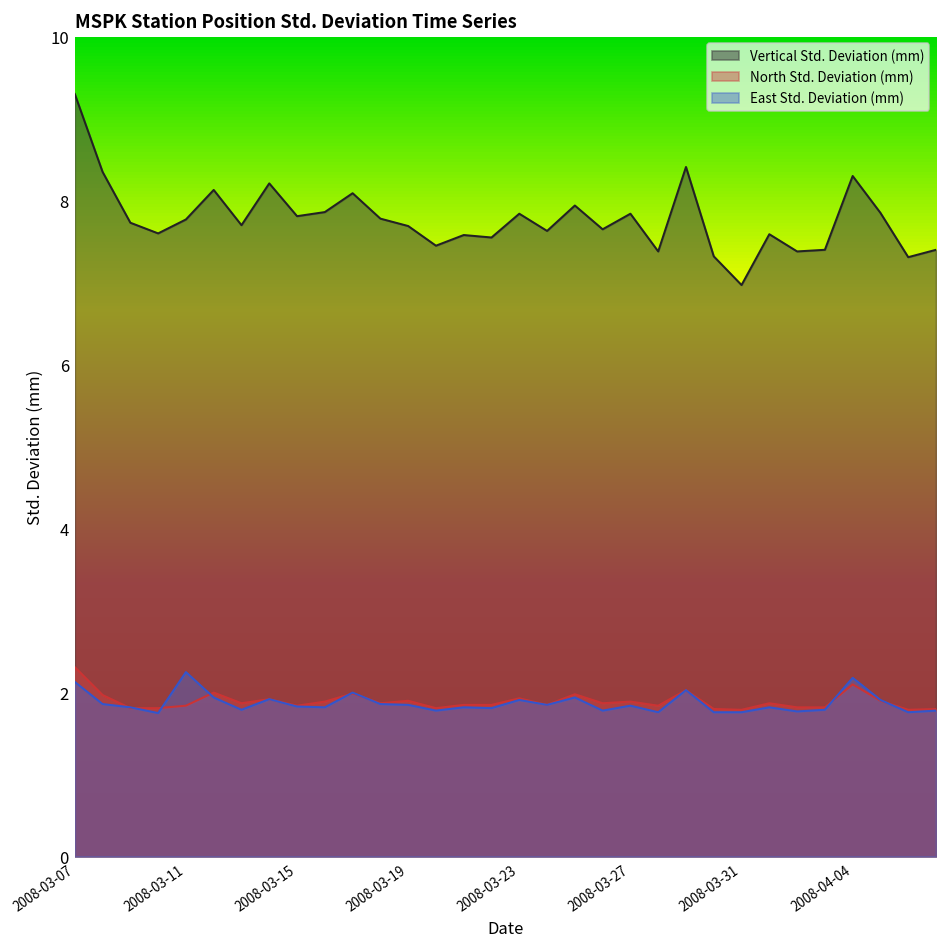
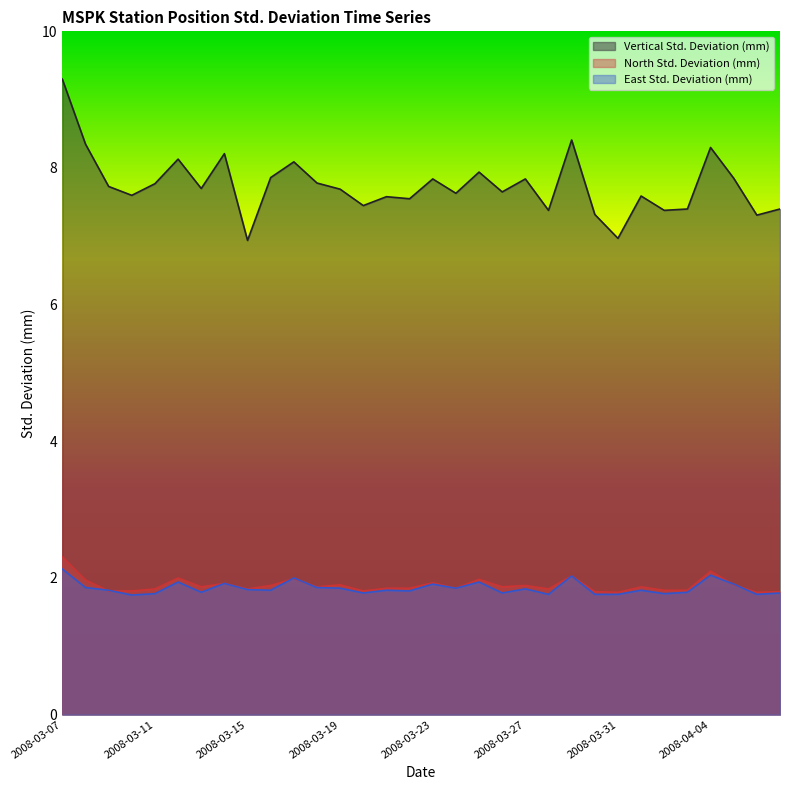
East Std. Deviation (mm), 2008-03-11: 2.3 -> 1.8
Vertical Std. Deviation (mm), 2008-03-15: 7.8 -> 6.9
East Std. Deviation (mm), 2008-04-04: 2.2 -> 2.0
